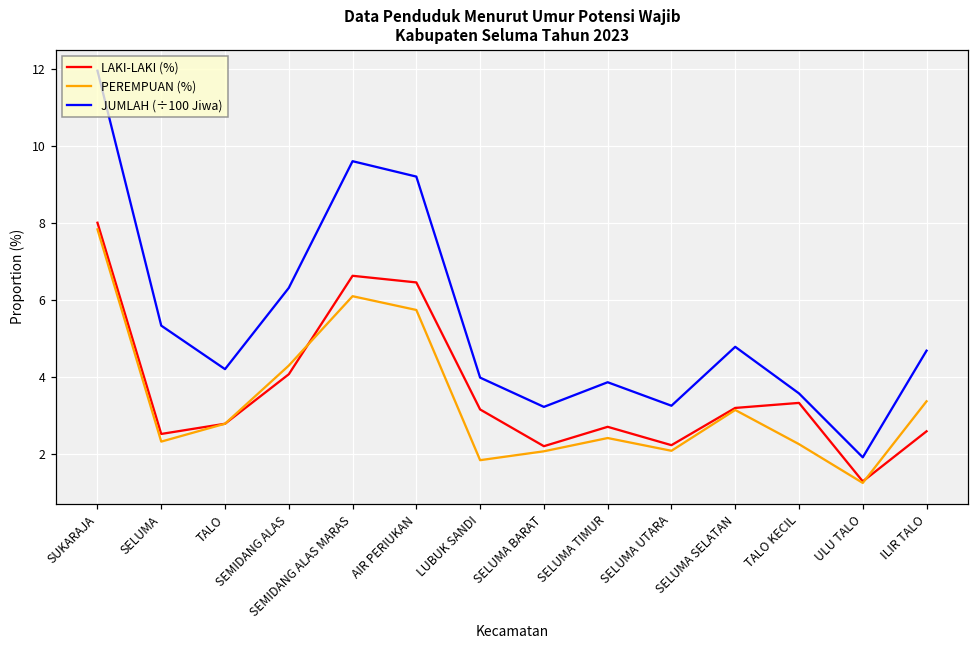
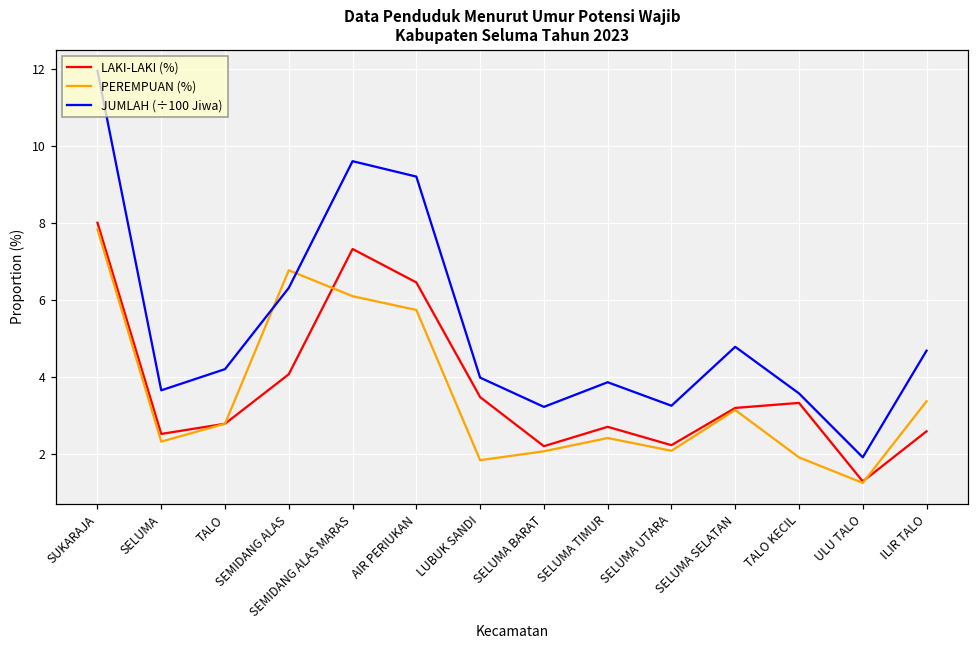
JUMLAH (÷100 Jiwa), SELUMA: 5.3 -> 3.7
PEREMPUAN (%), SEMIDANG ALAS: 4.3 -> 6.8
LAKI-LAKI (%), SEMIDANG ALAS MARAS: 6.6 -> 7.3
LAKI-LAKI (%), LUBUK SANDI: 3.2 -> 3.5
PEREMPUAN (%), TALO KECIL: 2.3 -> 1.9
